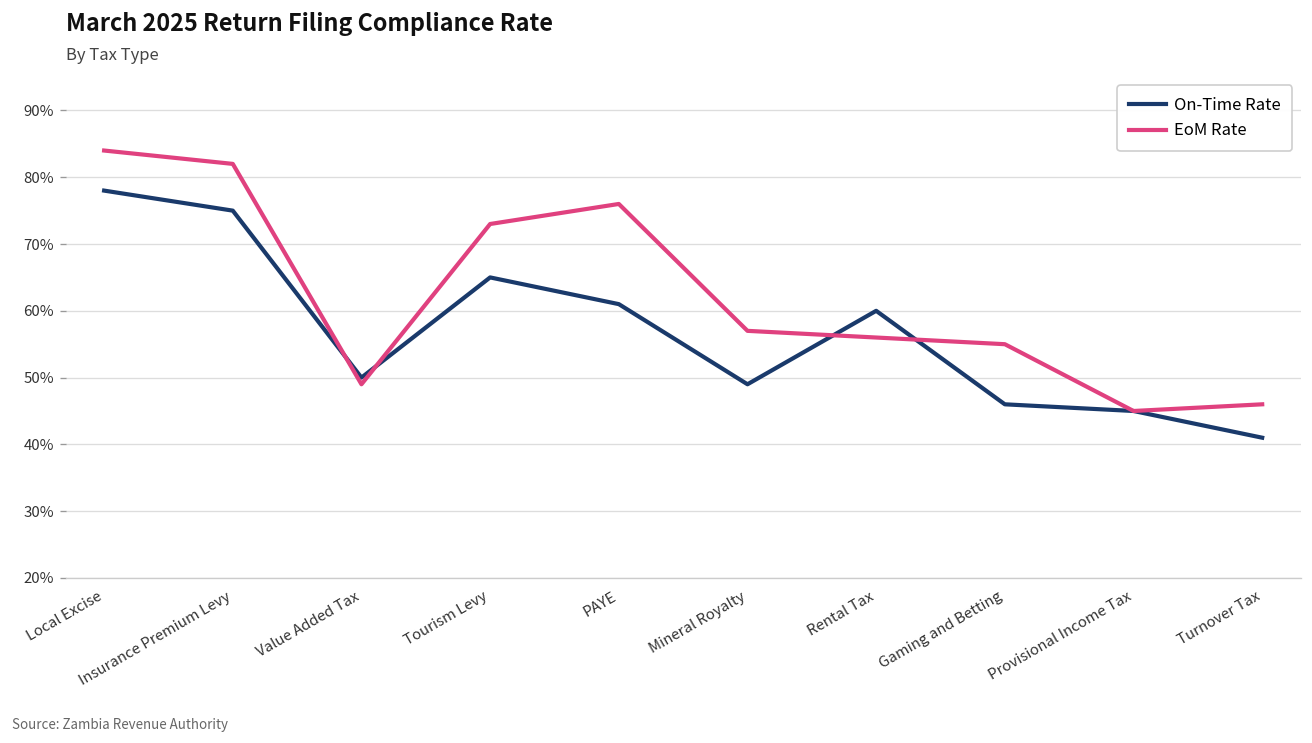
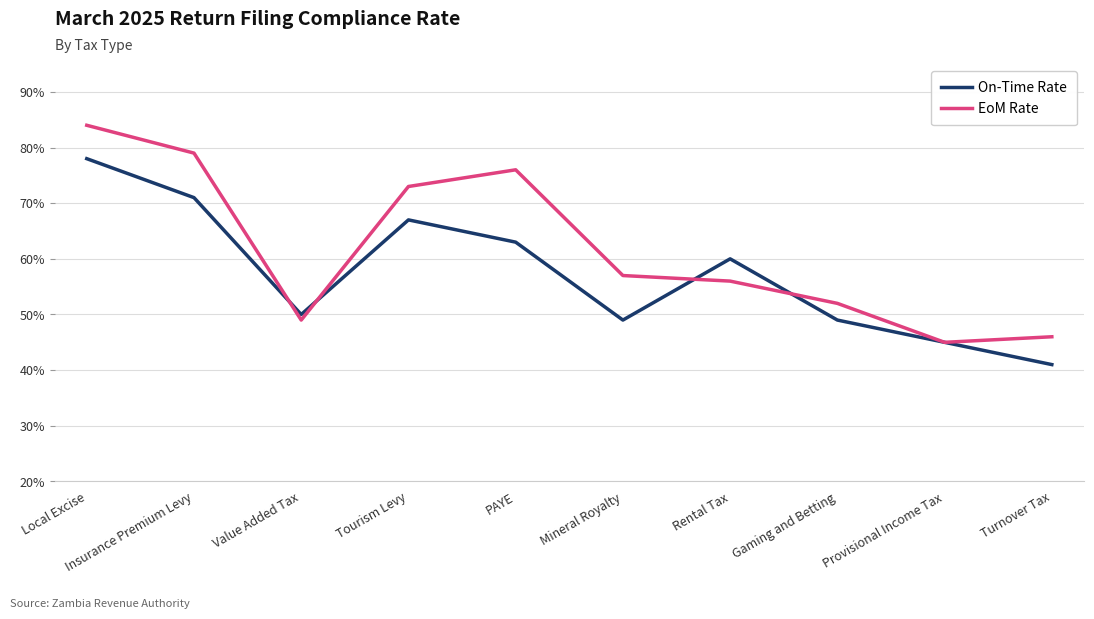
On-Time Rate, Insurance Premium Levy: 75% -> 71%
EoM Rate, Insurance Premium Levy: 82% -> 79%
On-Time Rate, Tourism Levy: 65% -> 67%
On-Time Rate, PAYE: 61% -> 63%
On-Time Rate, Gaming and Betting: 46% -> 49%
EoM Rate, Gaming and Betting: 55% -> 52%
